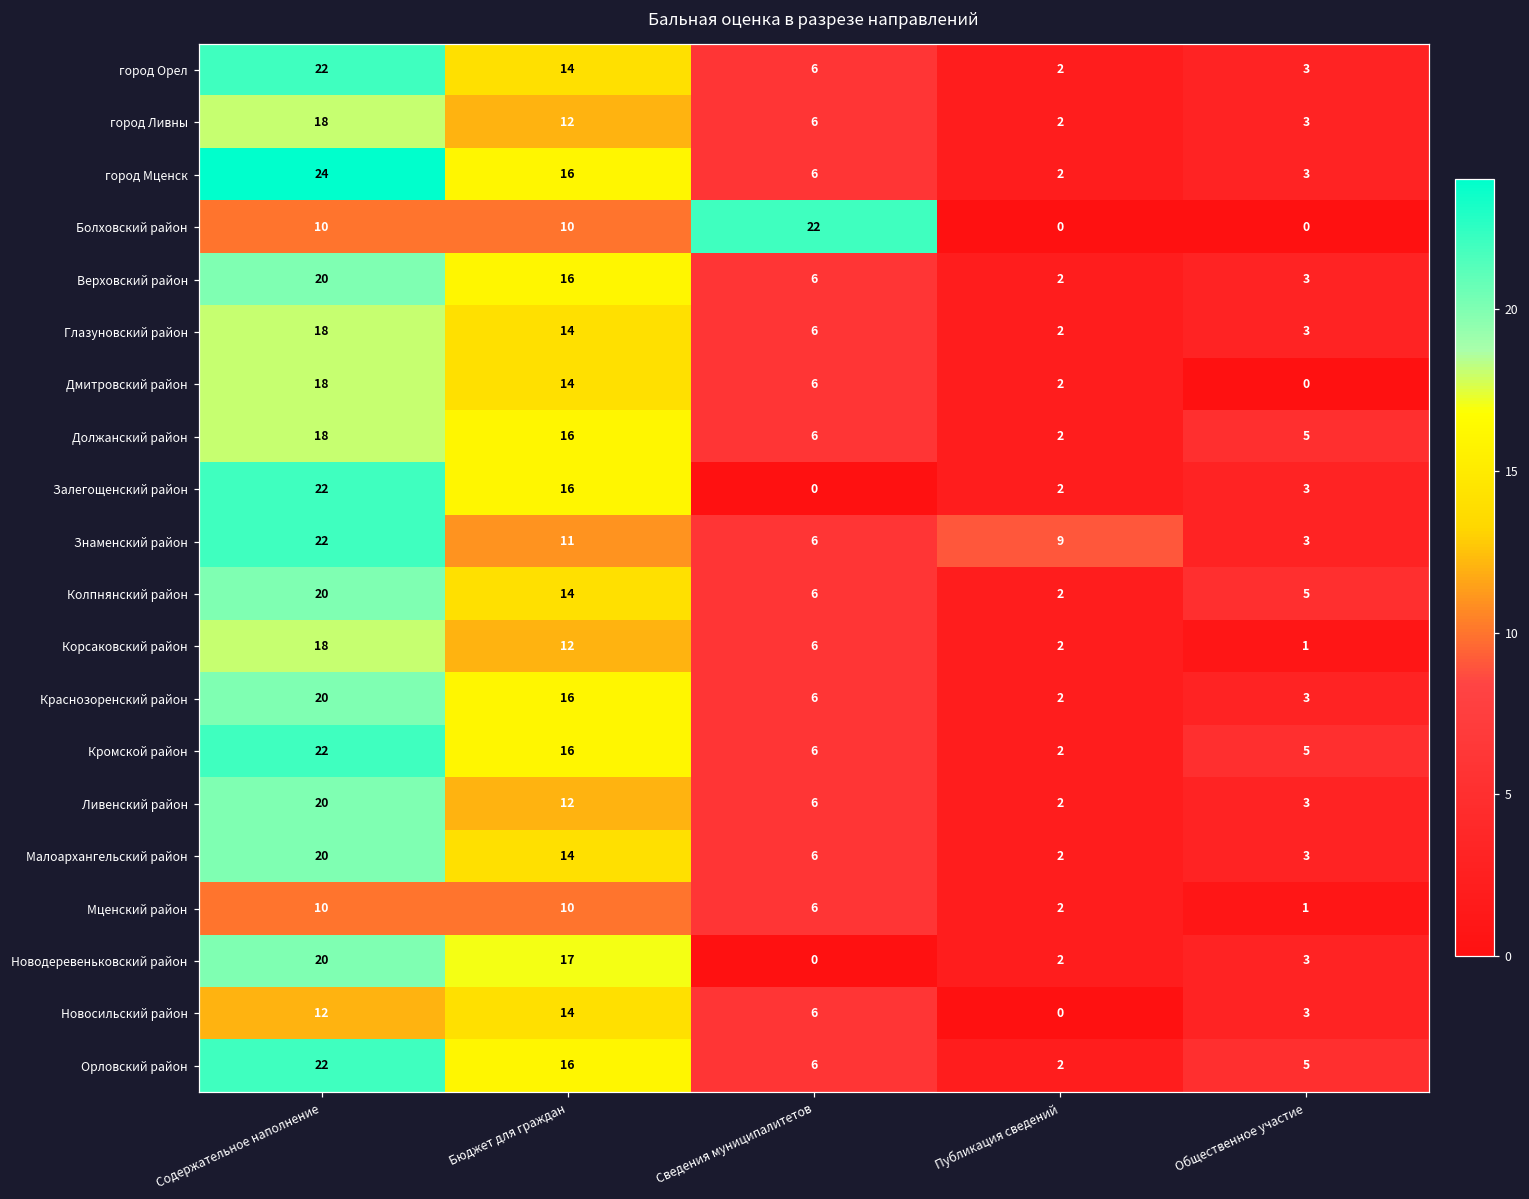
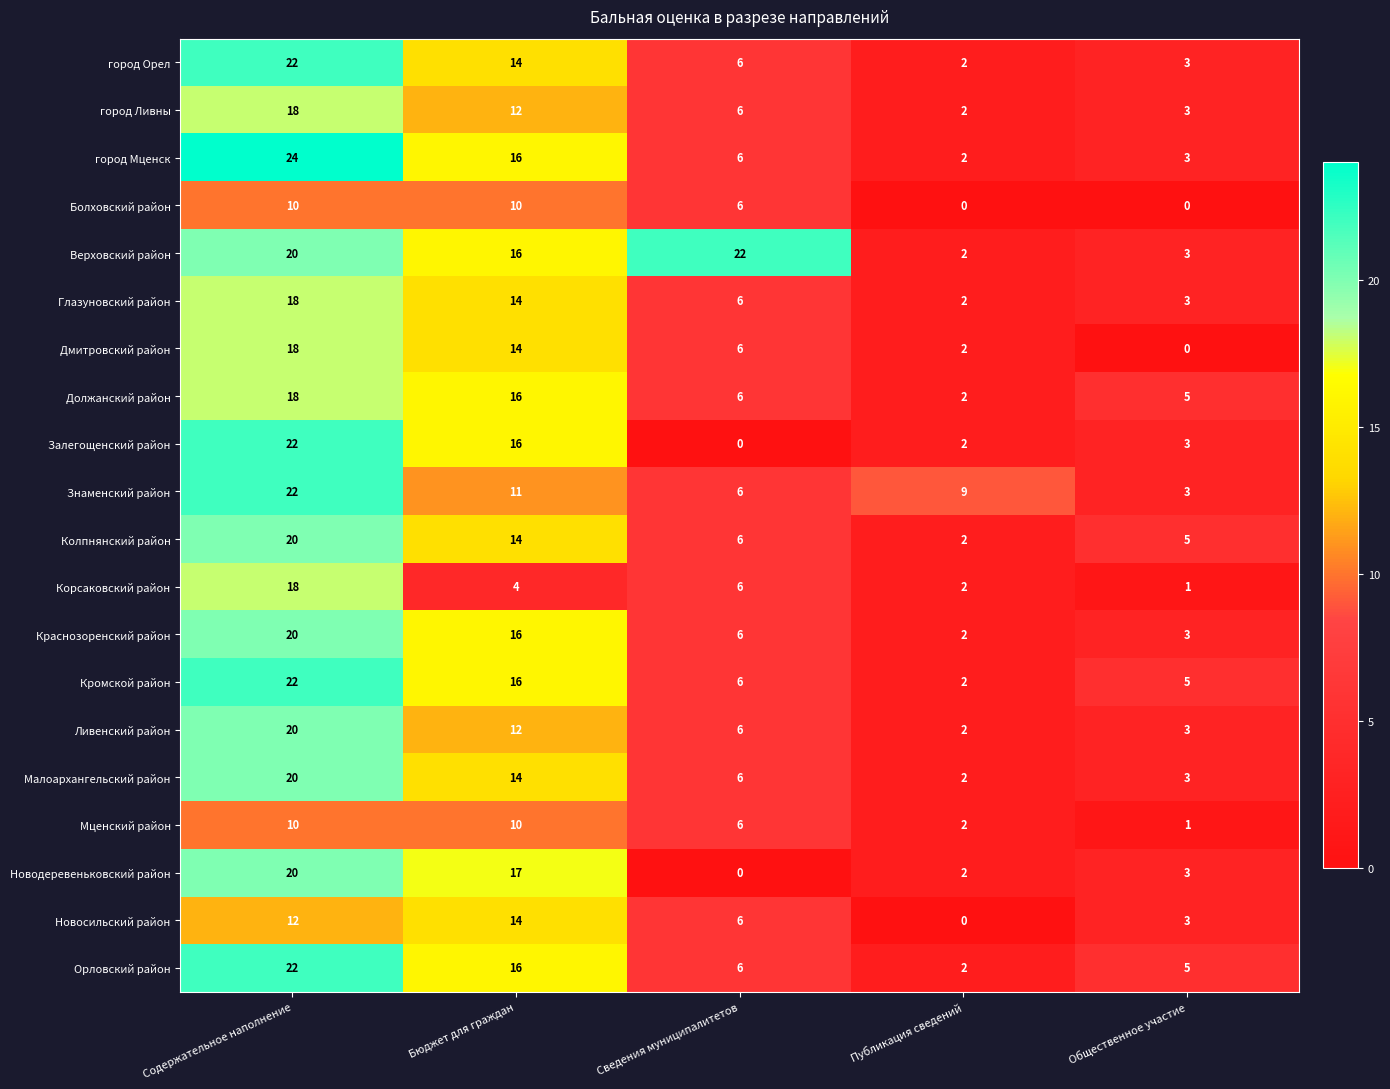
Болховский район, Сведения муниципалитетов: 22 -> 6
Верховский район, Сведения муниципалитетов: 6 -> 22
Корсаковский район, Бюджет для граждан: 12 -> 4
